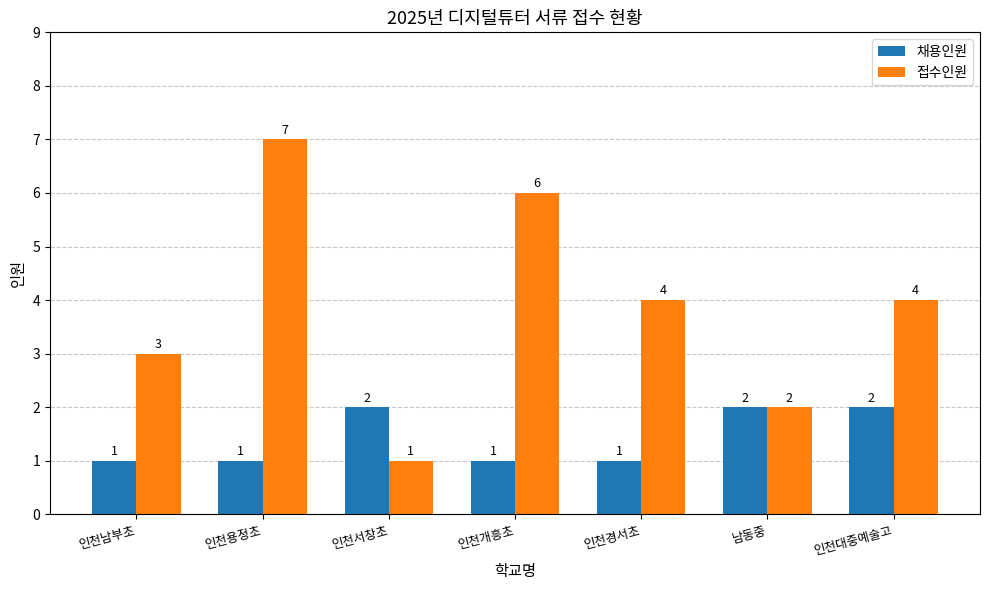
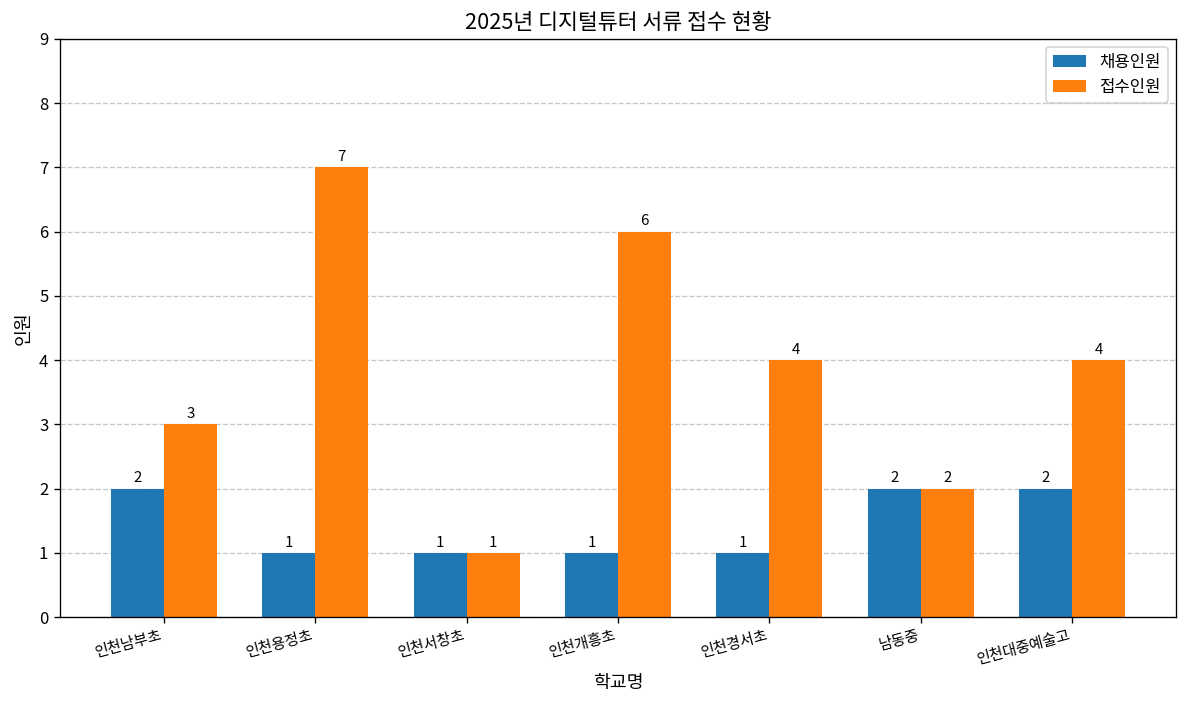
채용인원, 인천남부초: 1 -> 2
채용인원, 인천서창초: 2 -> 1
